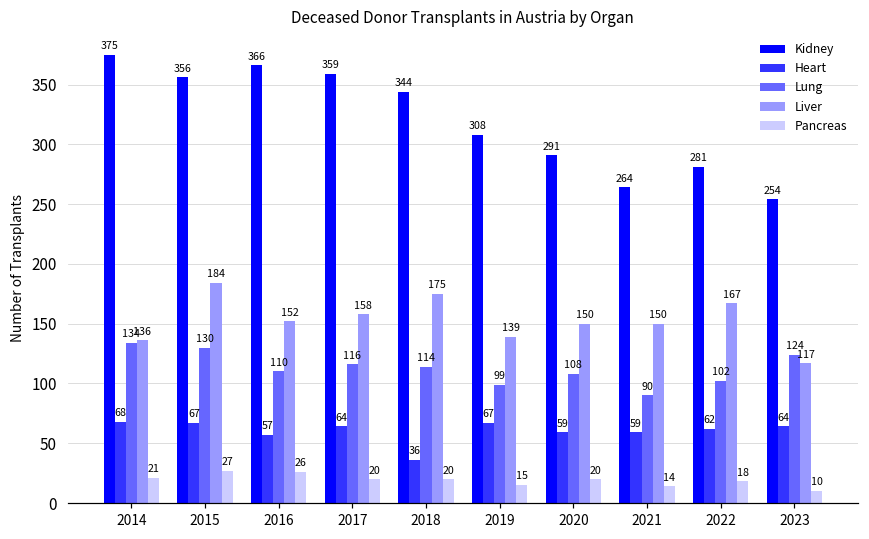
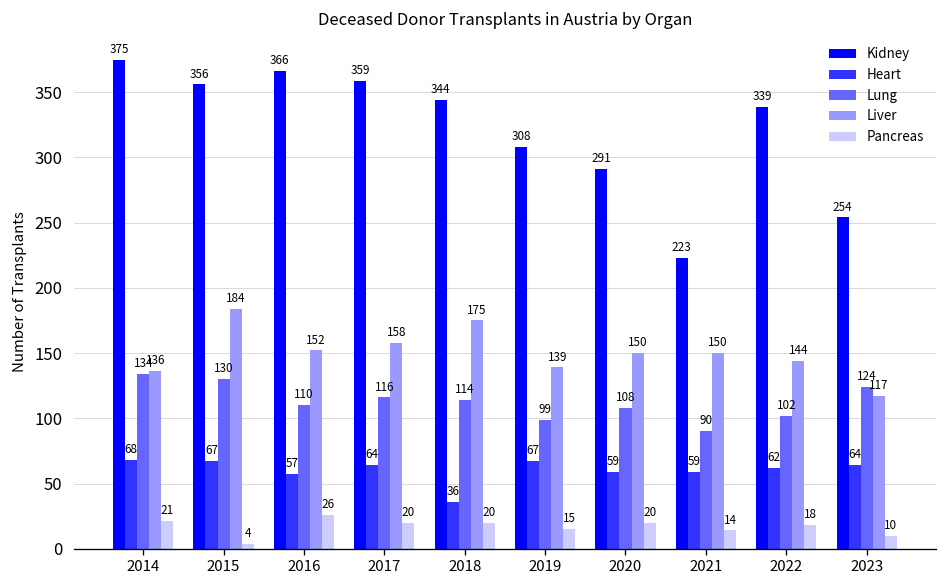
Pancreas, 2015: 27 -> 4
Kidney, 2021: 264 -> 223
Kidney, 2022: 281 -> 339
Liver, 2022: 167 -> 144
